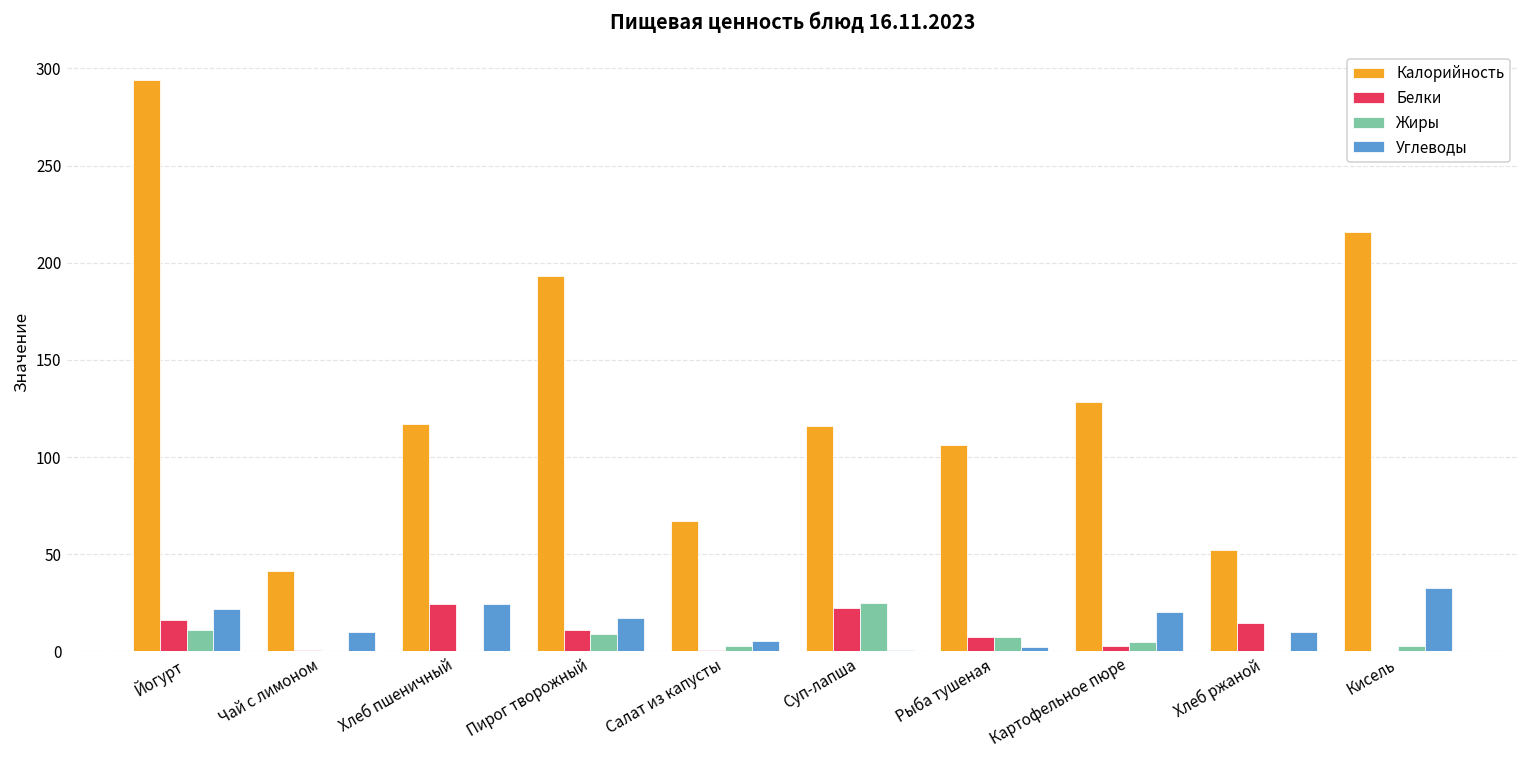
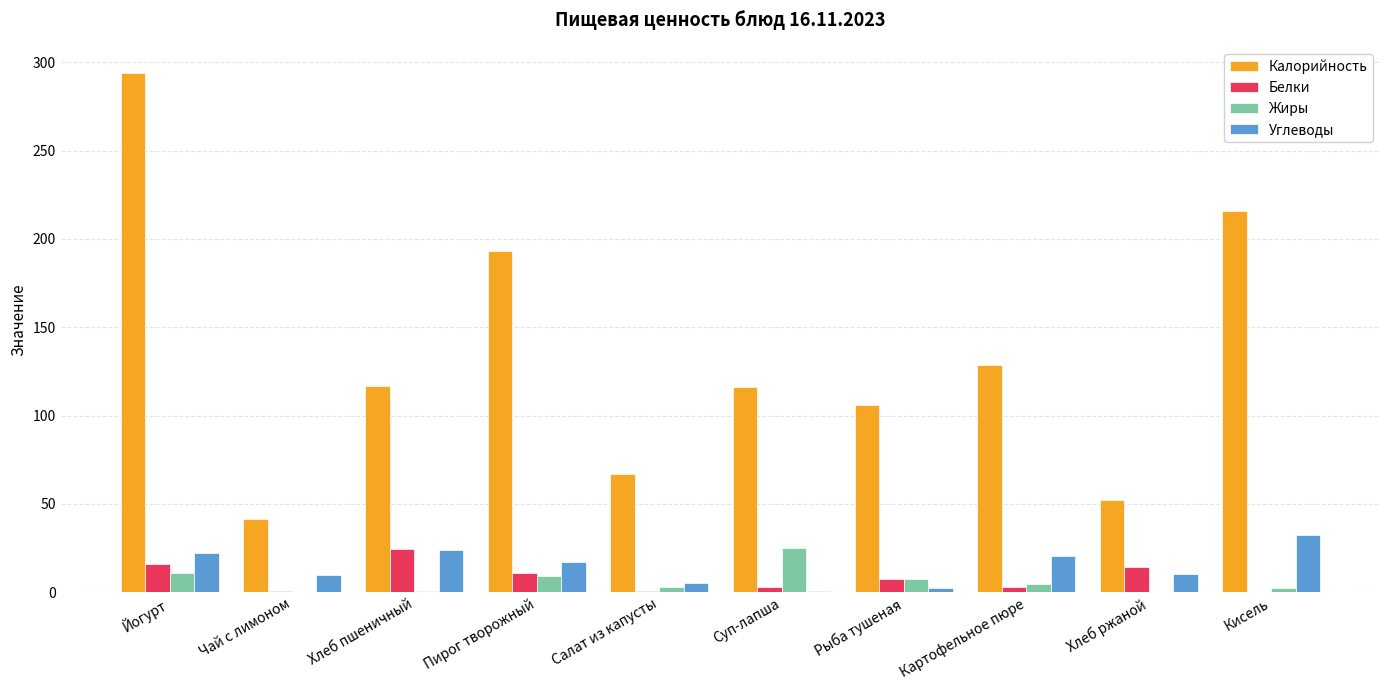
Белки, Суп-лапша: 22 -> 3
